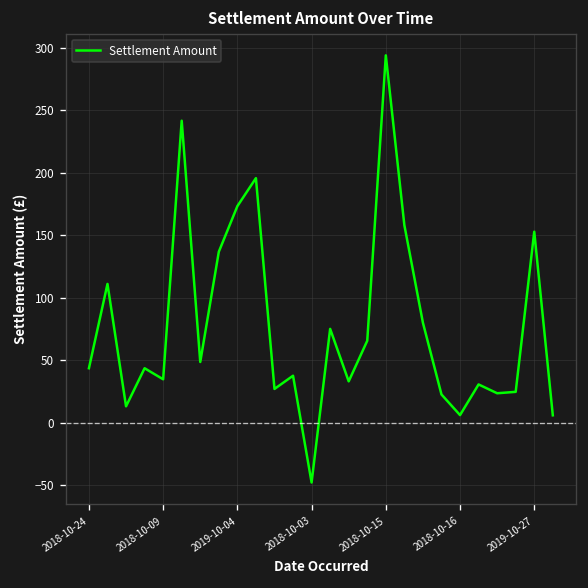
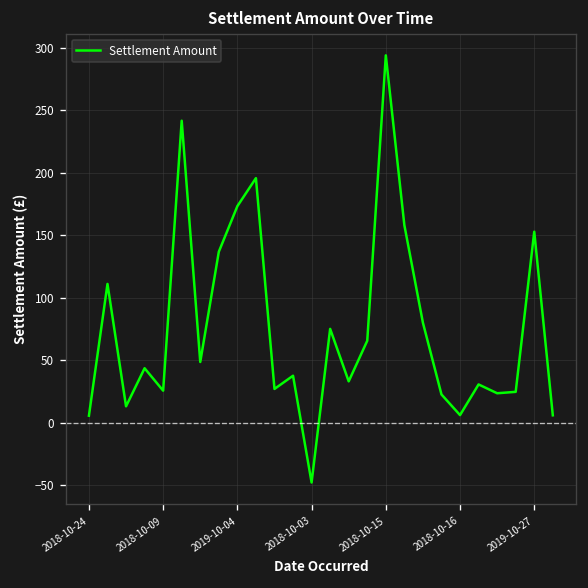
2018-10-24: 44 -> 6
2018-10-09: 35 -> 26
